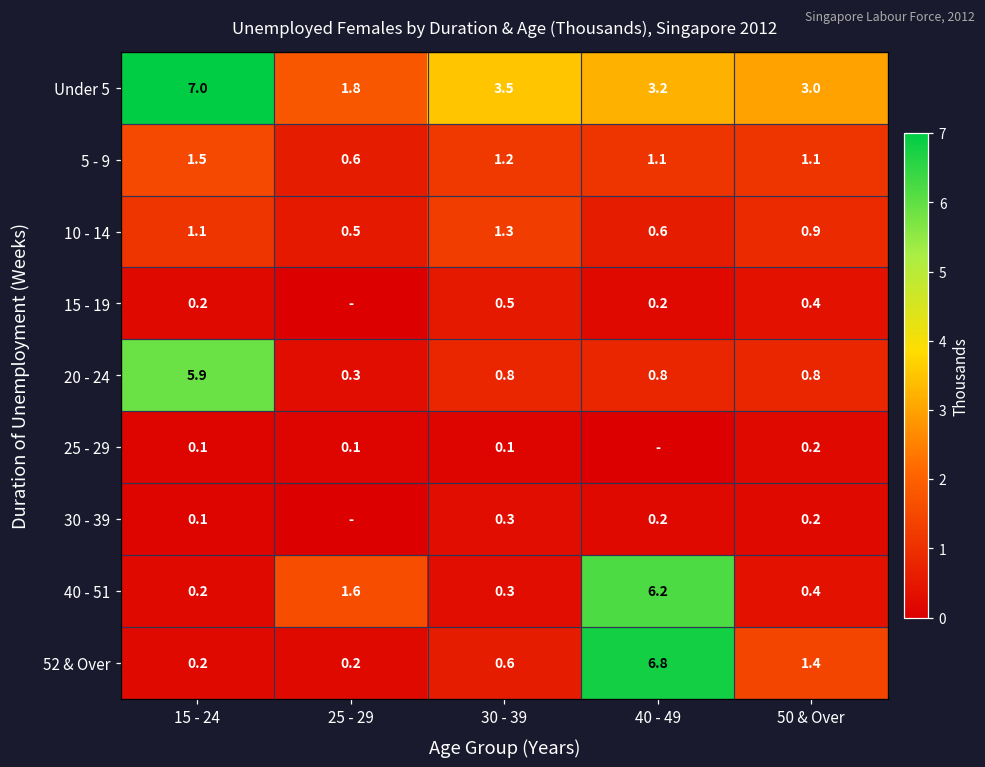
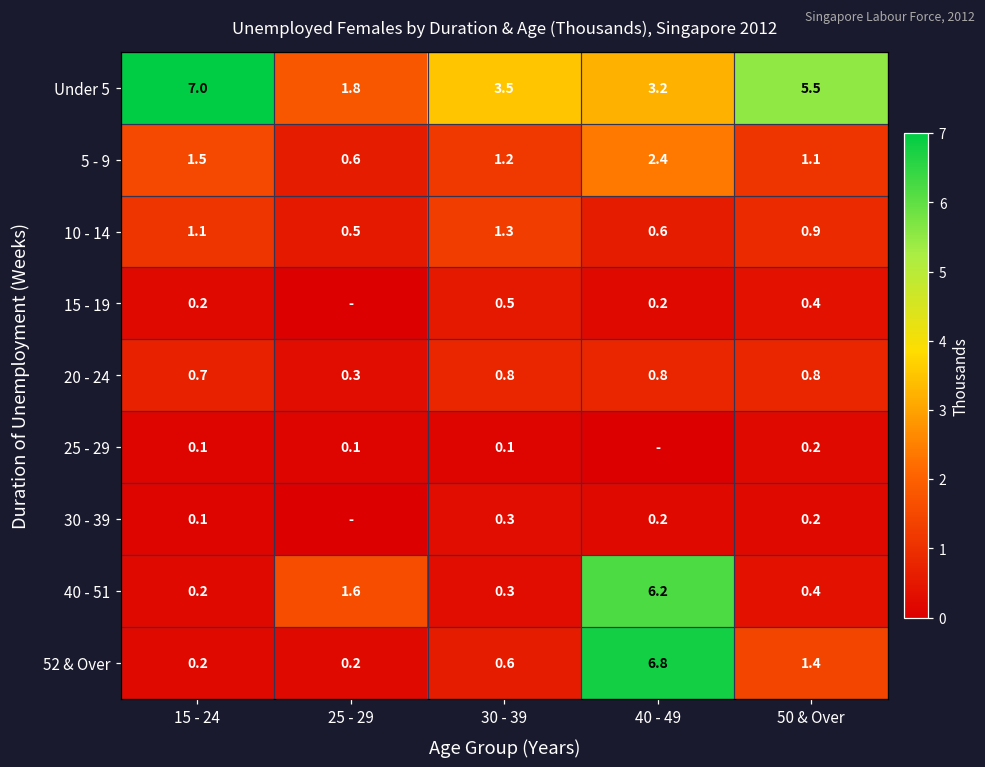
Under 5, 50 & Over: 3.0 -> 5.5
5 - 9, 40 - 49: 1.1 -> 2.4
20 - 24, 15 - 24: 5.9 -> 0.7
